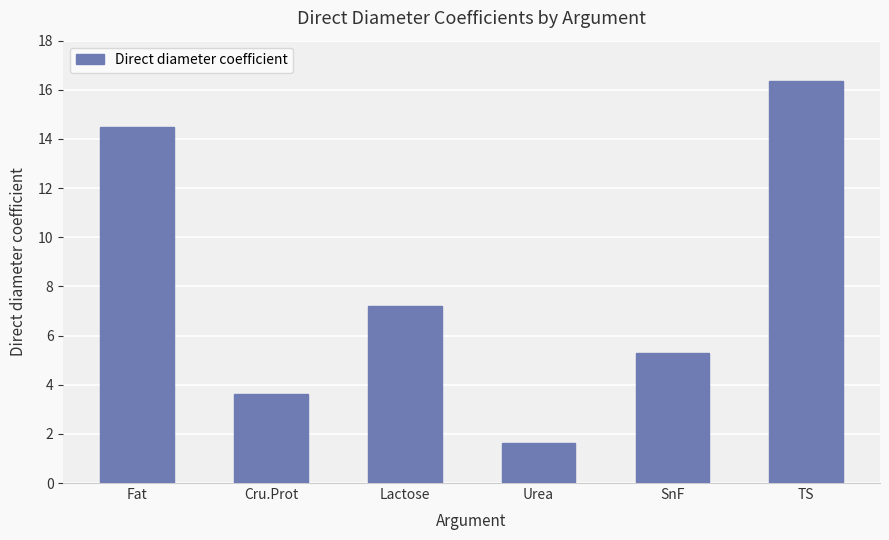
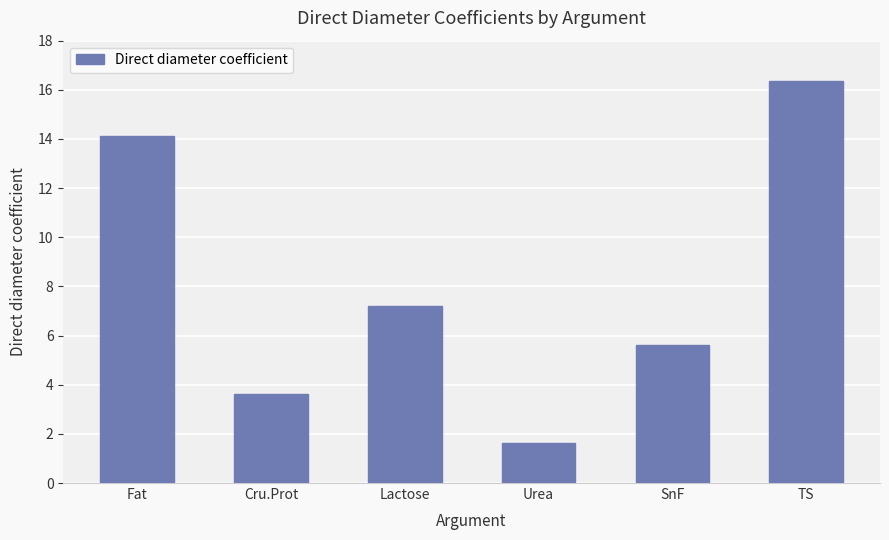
Fat: 14.5 -> 14.1
SnF: 5.3 -> 5.6
